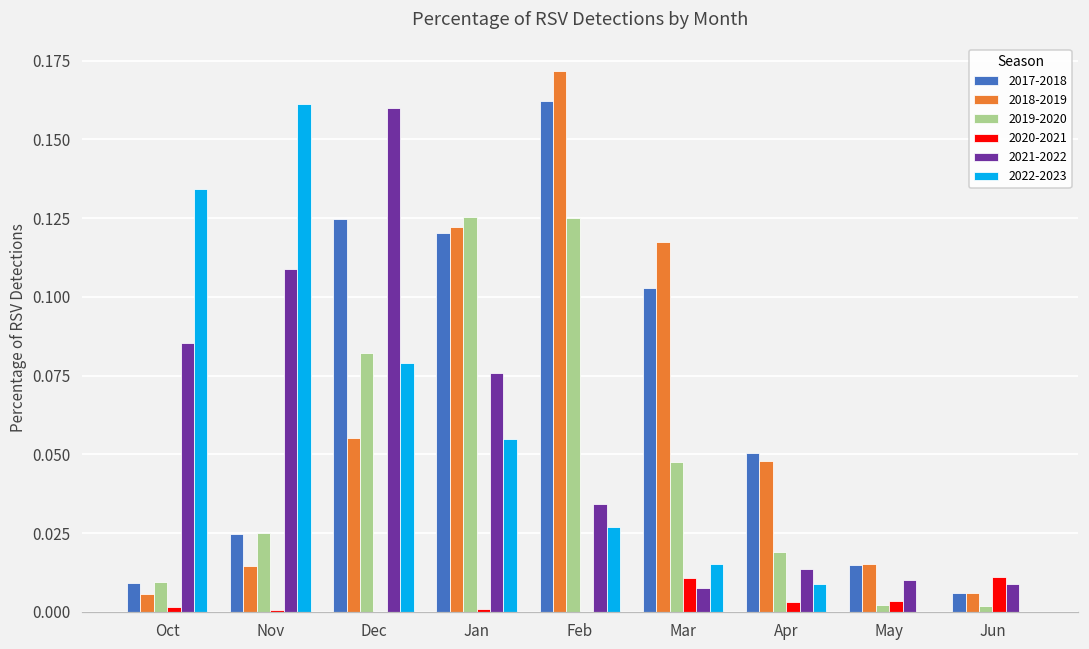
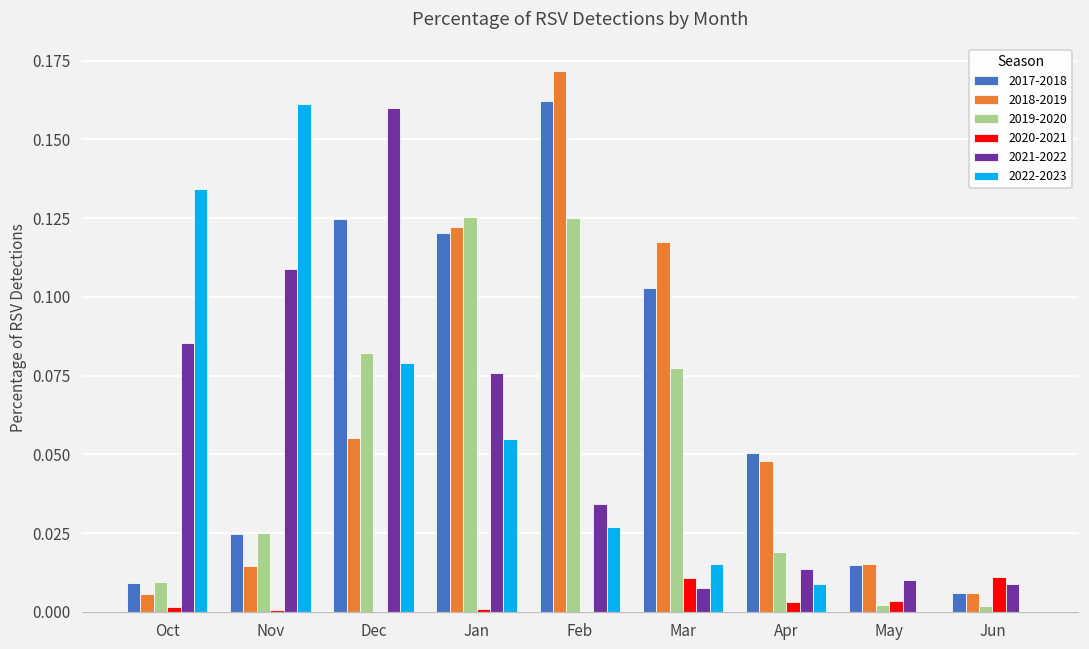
2019-2020, Mar: 0.048 -> 0.078
